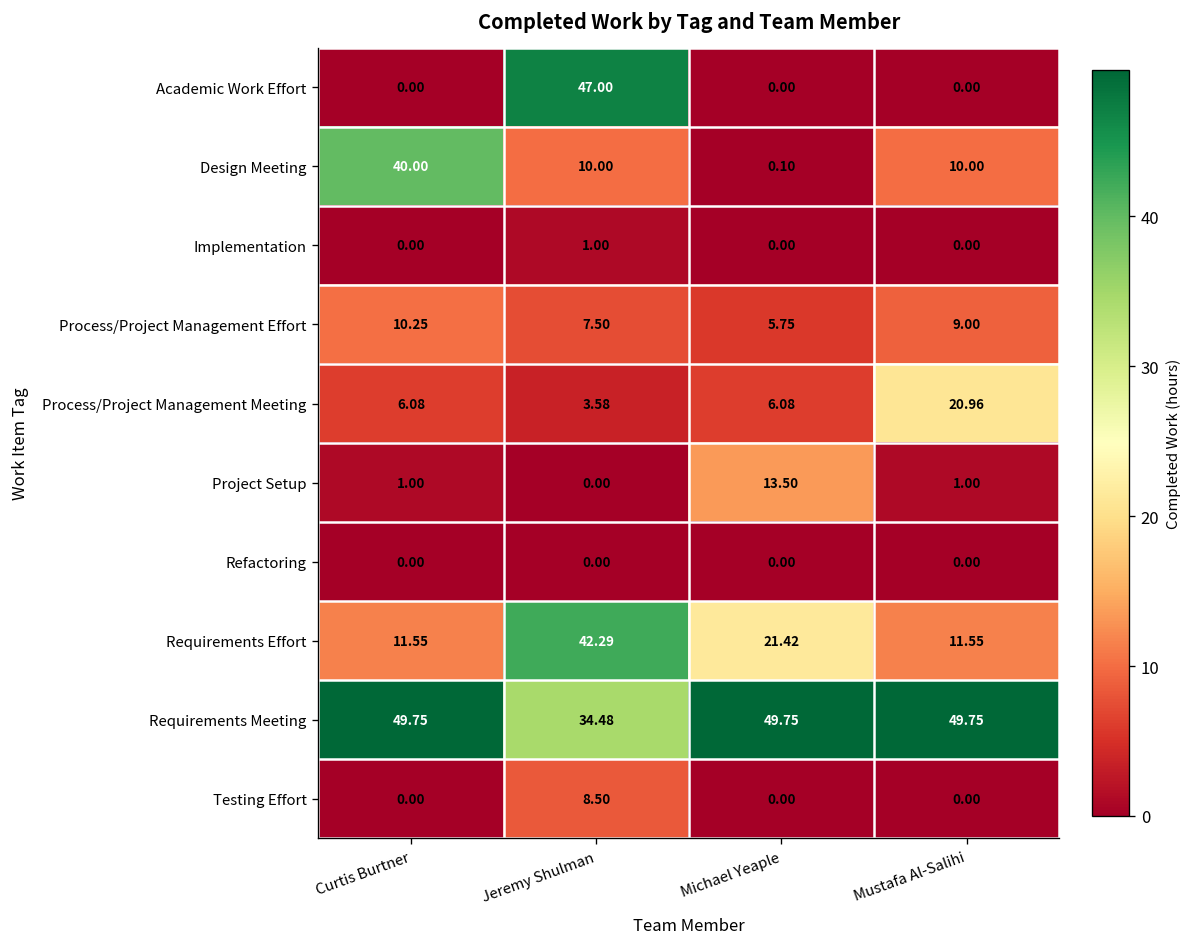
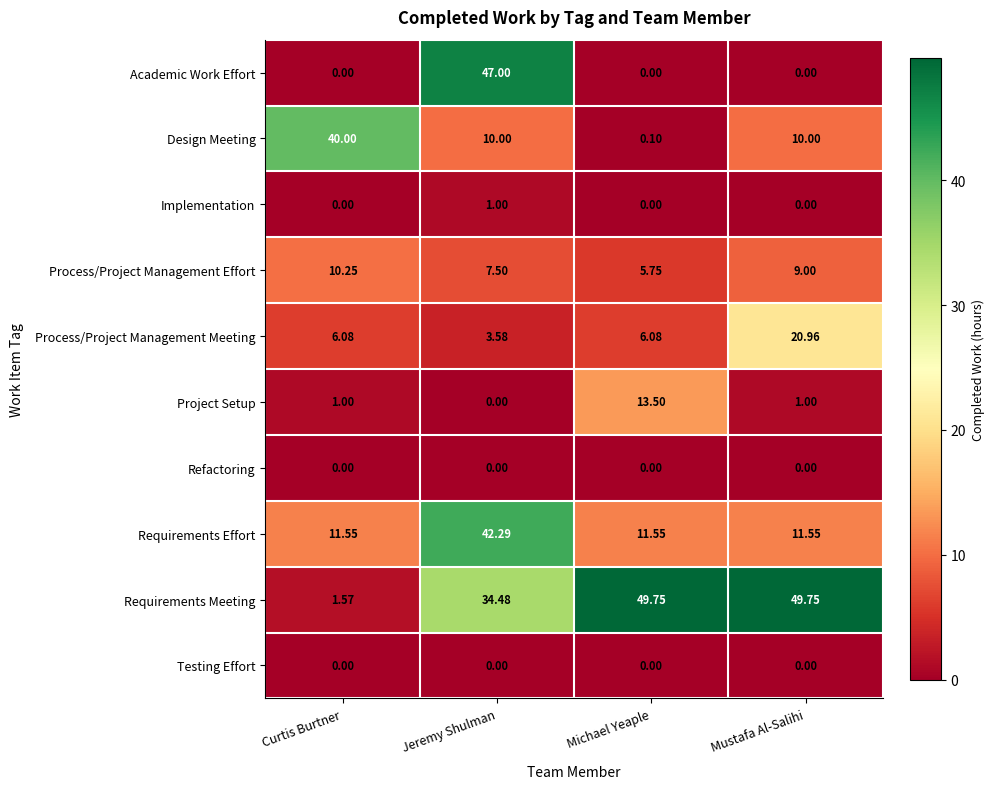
Requirements Effort, Michael Yeaple: 21.42 -> 11.55
Requirements Meeting, Curtis Burtner: 49.75 -> 1.57
Testing Effort, Jeremy Shulman: 8.50 -> 0.00
